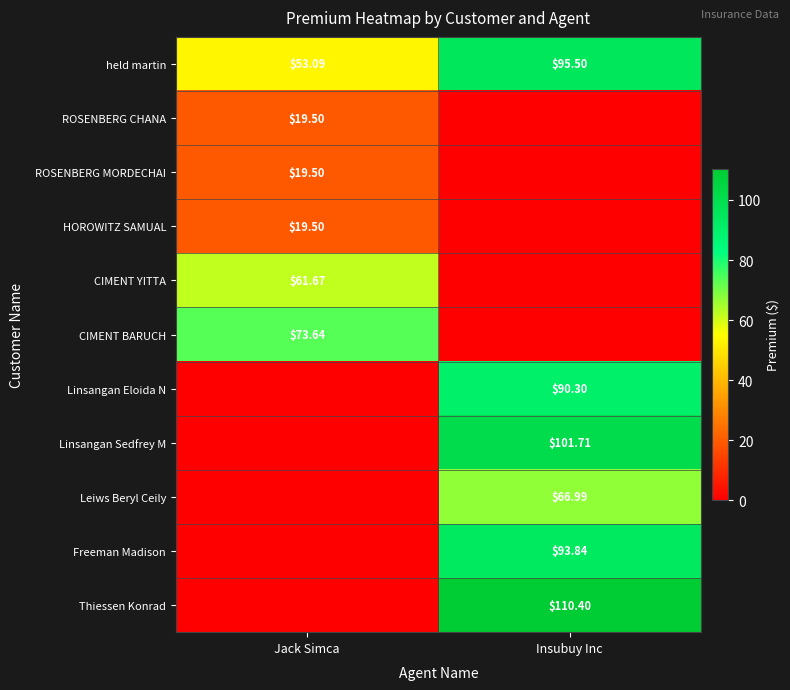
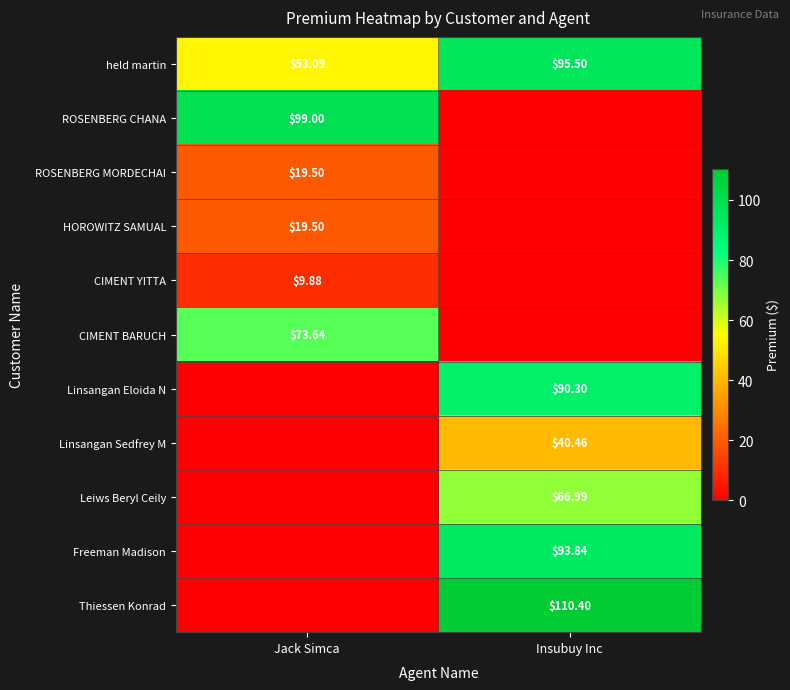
ROSENBERG CHANA, Jack Simca: $19.50 -> $99.00
CIMENT YITTA, Jack Simca: $61.67 -> $9.88
Linsangan Sedfrey M, Insubuy Inc: $101.71 -> $40.46
